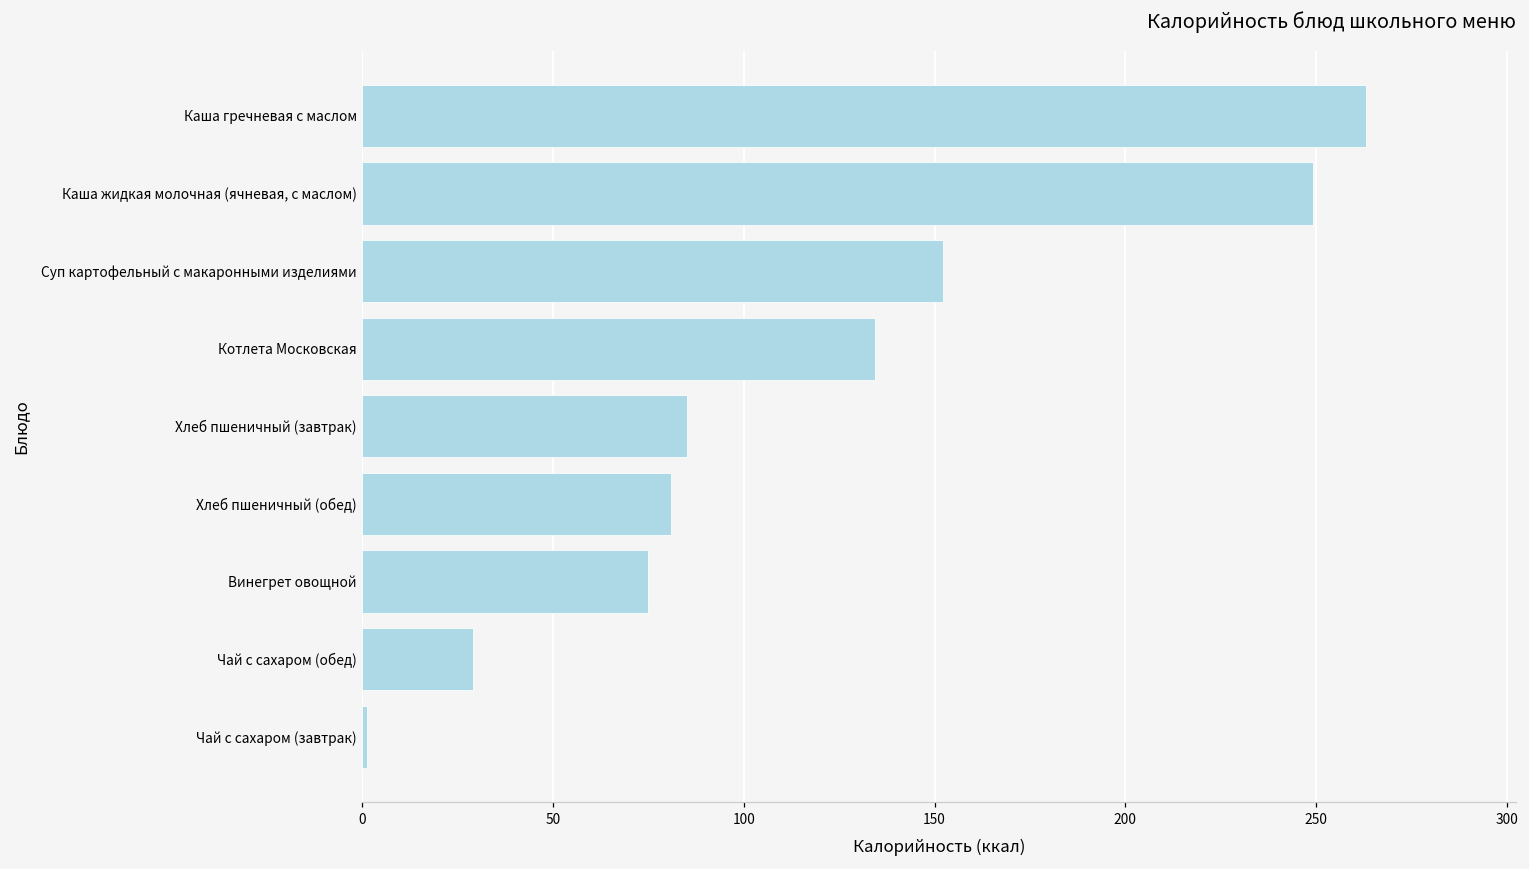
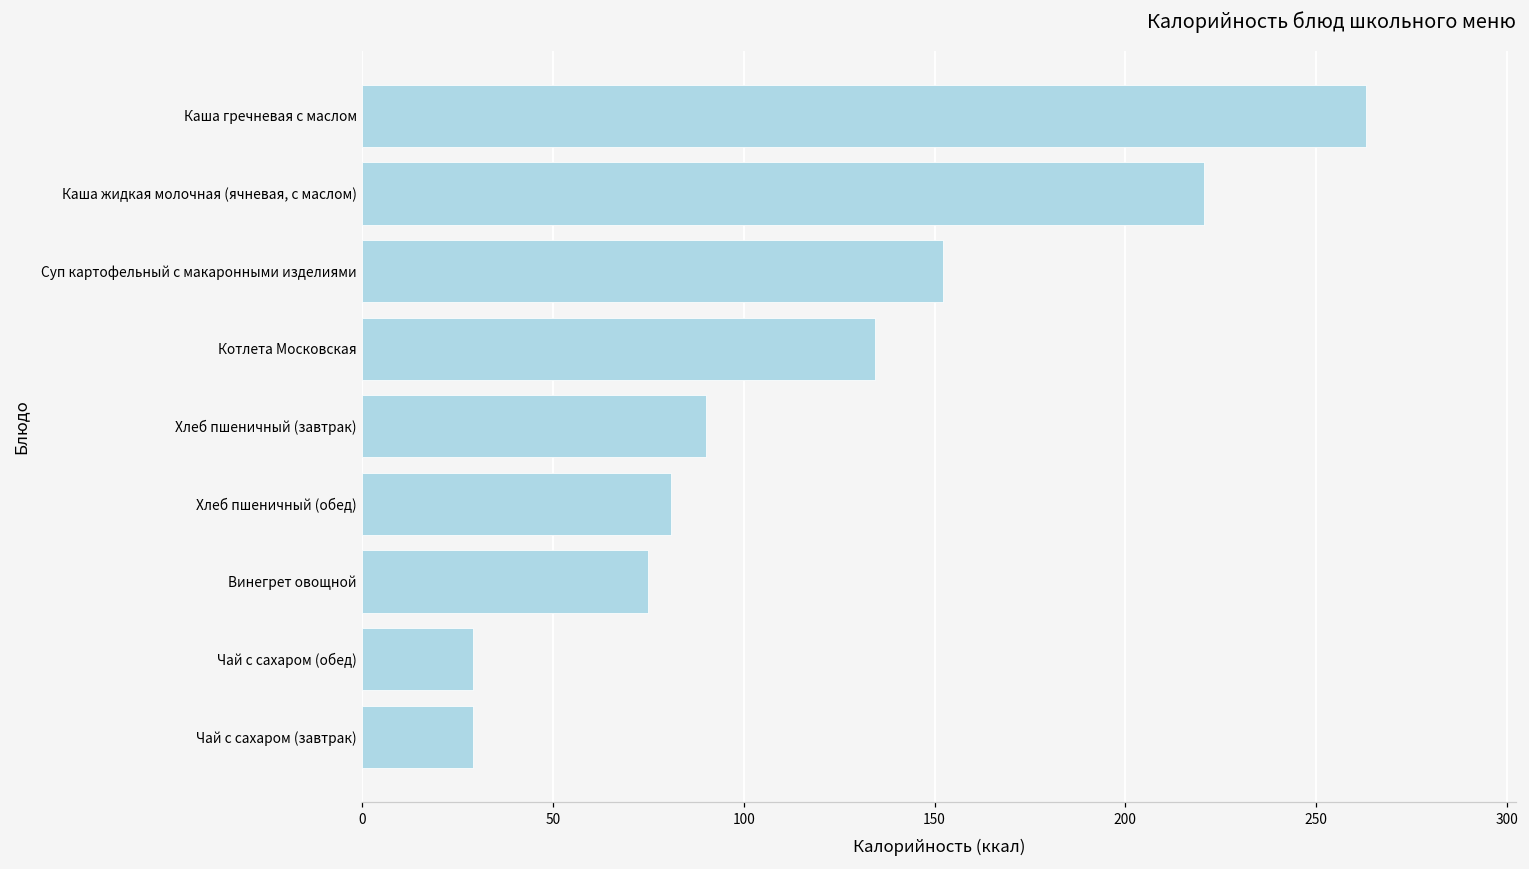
Каша жидкая молочная (ячневая, с маслом): 249 -> 221
Хлеб пшеничный (завтрак): 85 -> 90
Чай с сахаром (завтрак): 1 -> 29
